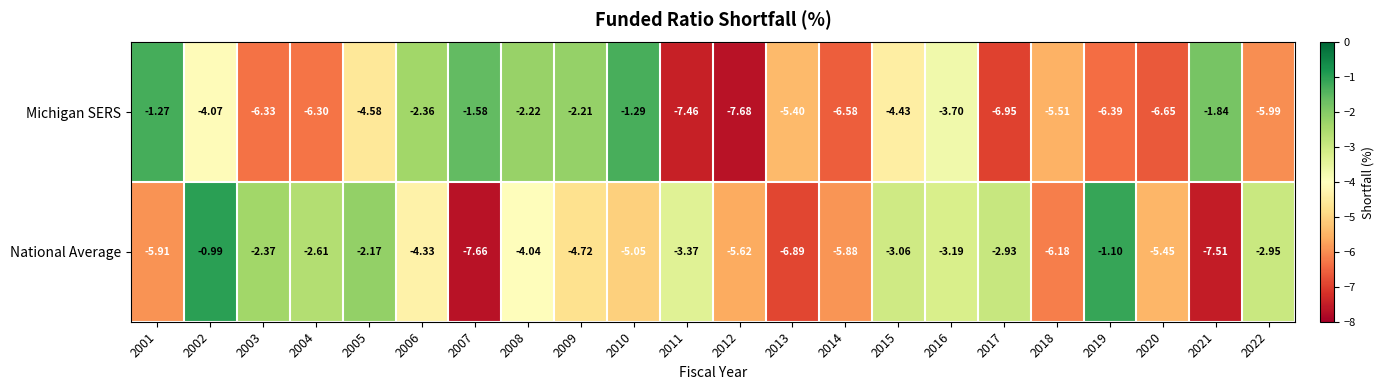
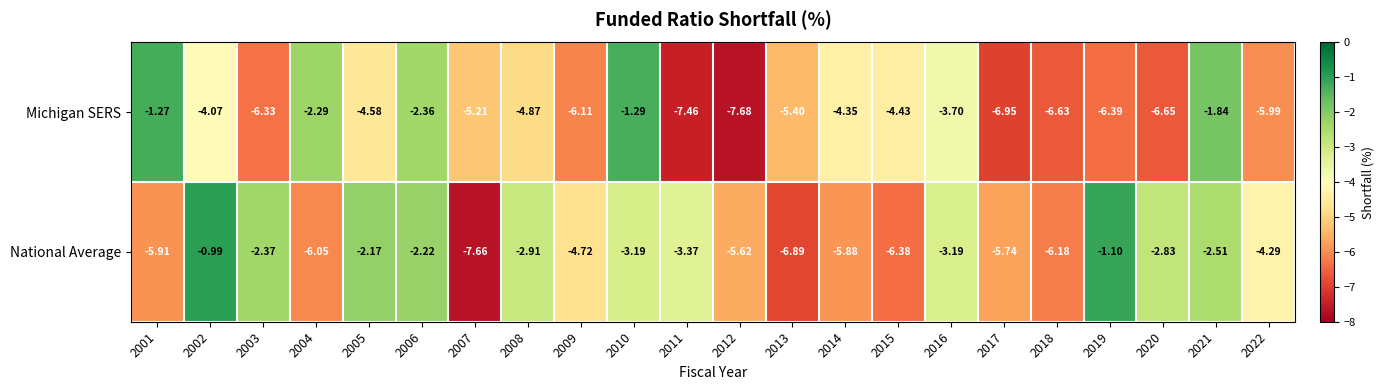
Michigan SERS, 2004: -6.30 -> -2.29
Michigan SERS, 2007: -1.58 -> -5.21
Michigan SERS, 2008: -2.22 -> -4.87
Michigan SERS, 2009: -2.21 -> -6.11
Michigan SERS, 2014: -6.58 -> -4.35
Michigan SERS, 2018: -5.51 -> -6.63
National Average, 2004: -2.61 -> -6.05
National Average, 2006: -4.33 -> -2.22
National Average, 2008: -4.04 -> -2.91
National Average, 2010: -5.05 -> -3.19
National Average, 2015: -3.06 -> -6.38
National Average, 2017: -2.93 -> -5.74
National Average, 2020: -5.45 -> -2.83
National Average, 2021: -7.51 -> -2.51
National Average, 2022: -2.95 -> -4.29
